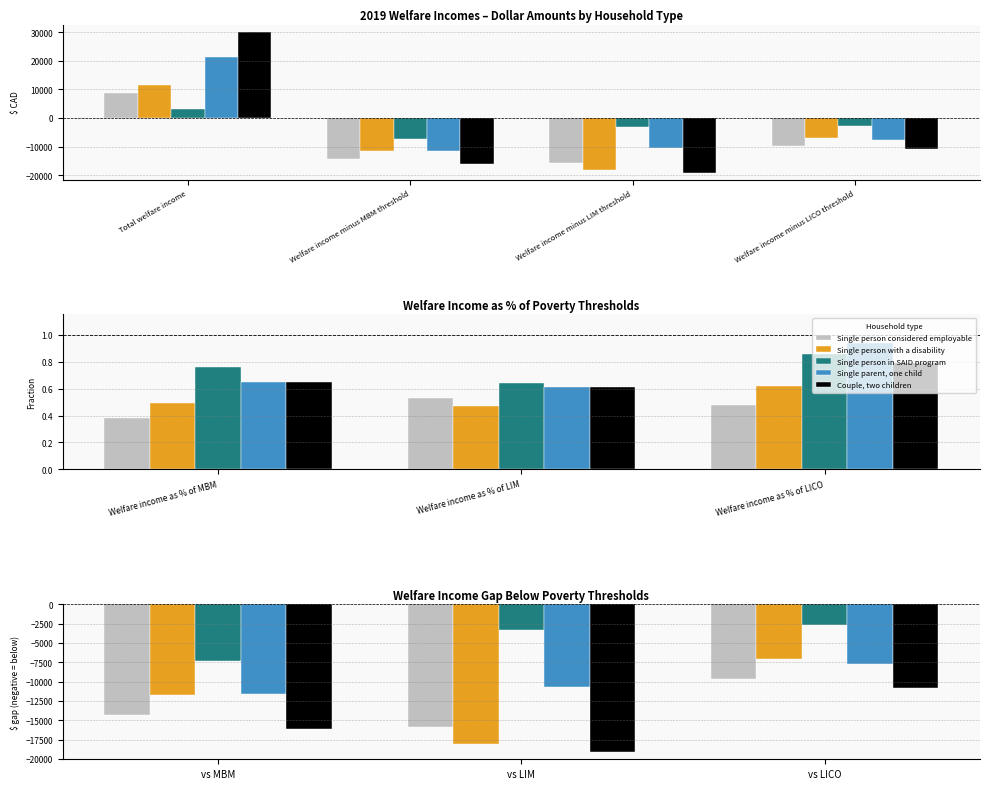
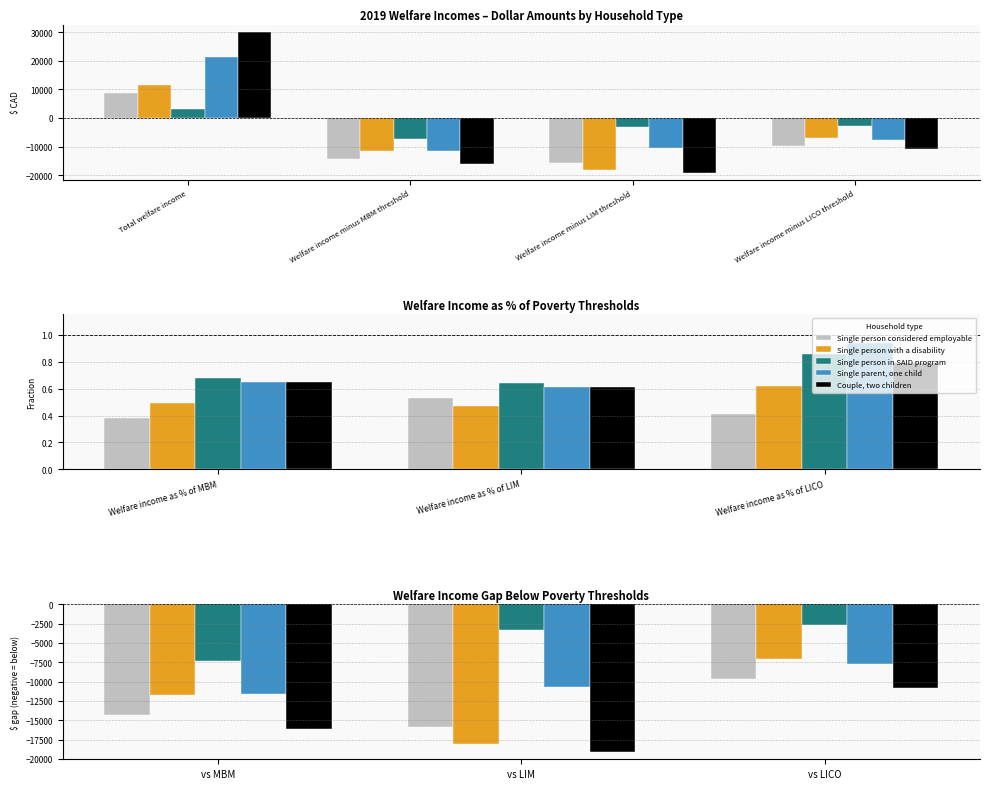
Welfare Income as % of Poverty Thresholds, Single person in SAID program, Welfare income as % of MBM: 0.76 -> 0.68
Welfare Income as % of Poverty Thresholds, Single person considered employable, Welfare income as % of LICO: 0.48 -> 0.41
